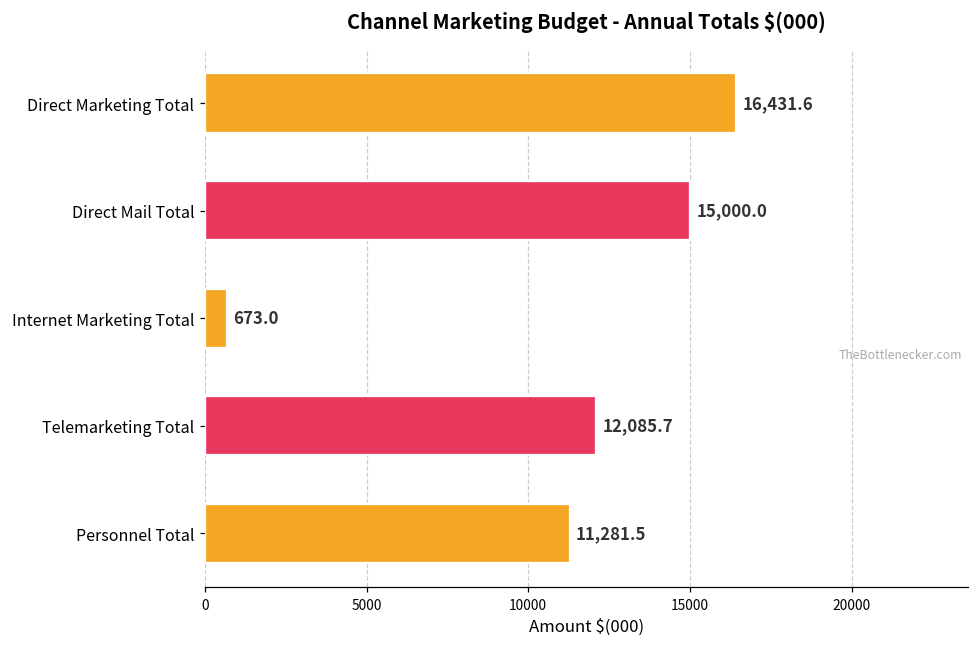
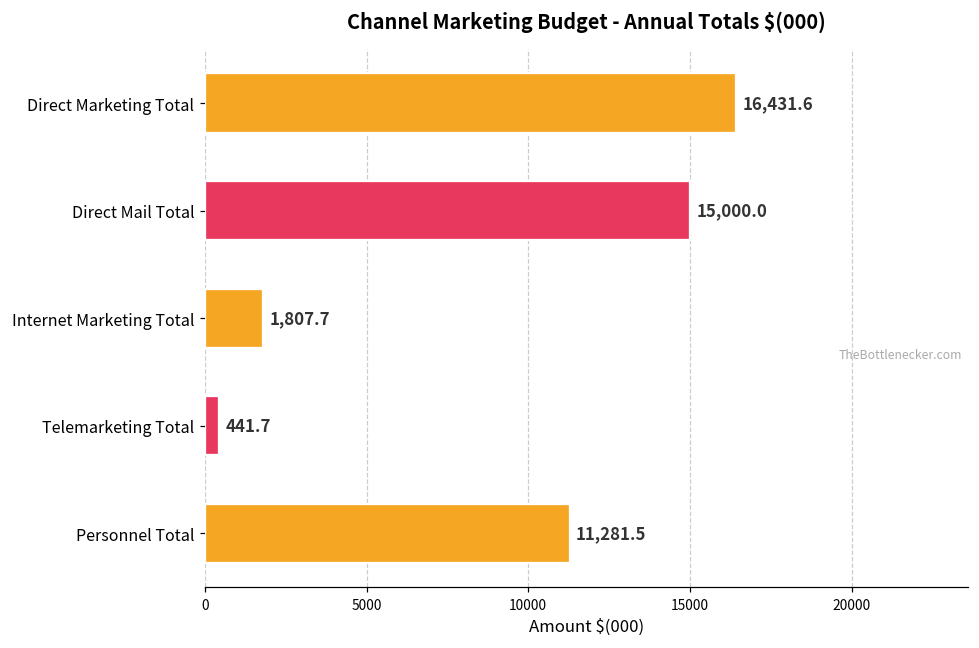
Internet Marketing Total: 673.0 -> 1,807.7
Telemarketing Total: 12,085.7 -> 441.7
